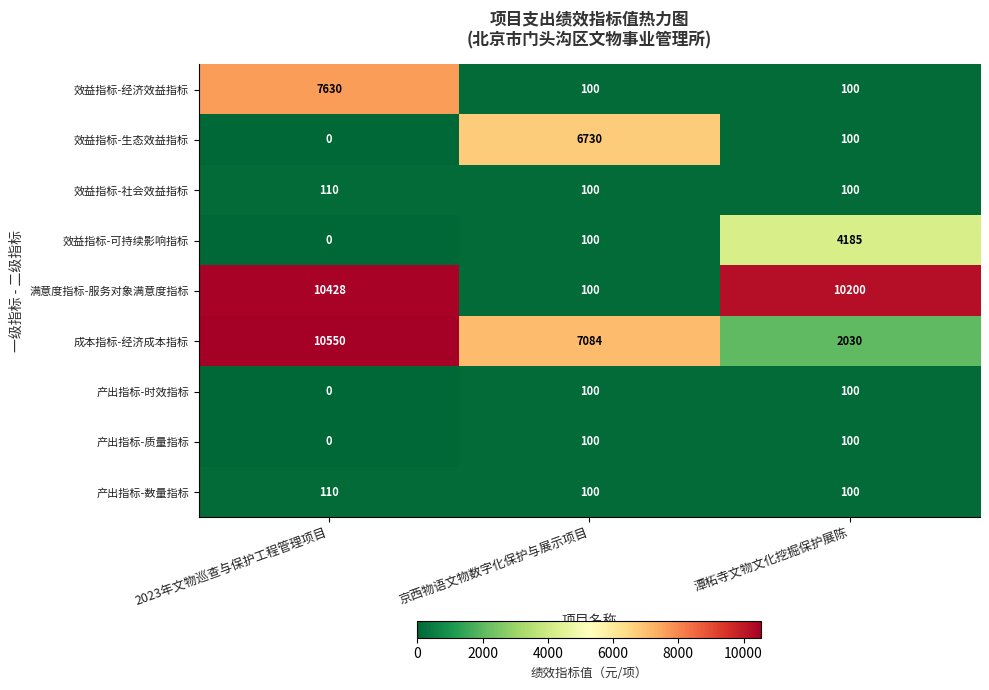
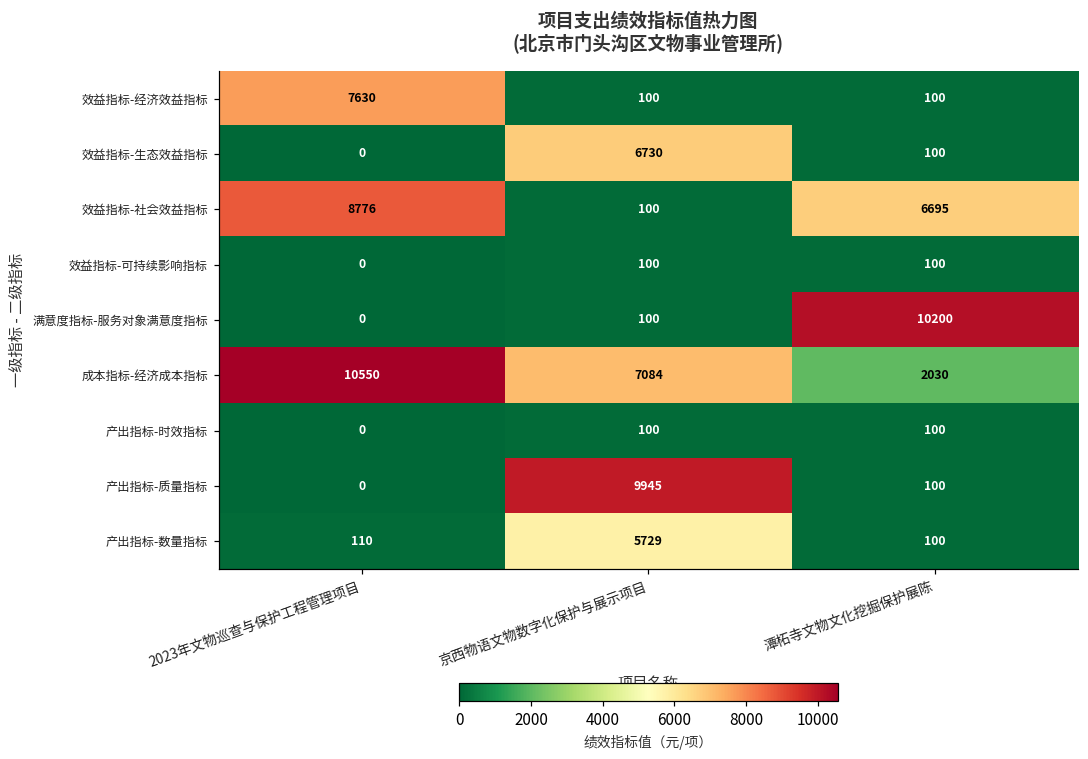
效益指标-社会效益指标, 2023年文物巡查与保护工程管理项目: 110 -> 8776
效益指标-社会效益指标, 潭柘寺文物文化挖掘保护展陈: 100 -> 6695
效益指标-可持续影响指标, 潭柘寺文物文化挖掘保护展陈: 4185 -> 100
满意度指标-服务对象满意度指标, 2023年文物巡查与保护工程管理项目: 10428 -> 0
产出指标-质量指标, 京西物语文物数字化保护与展示项目: 100 -> 9945
产出指标-数量指标, 京西物语文物数字化保护与展示项目: 100 -> 5729
